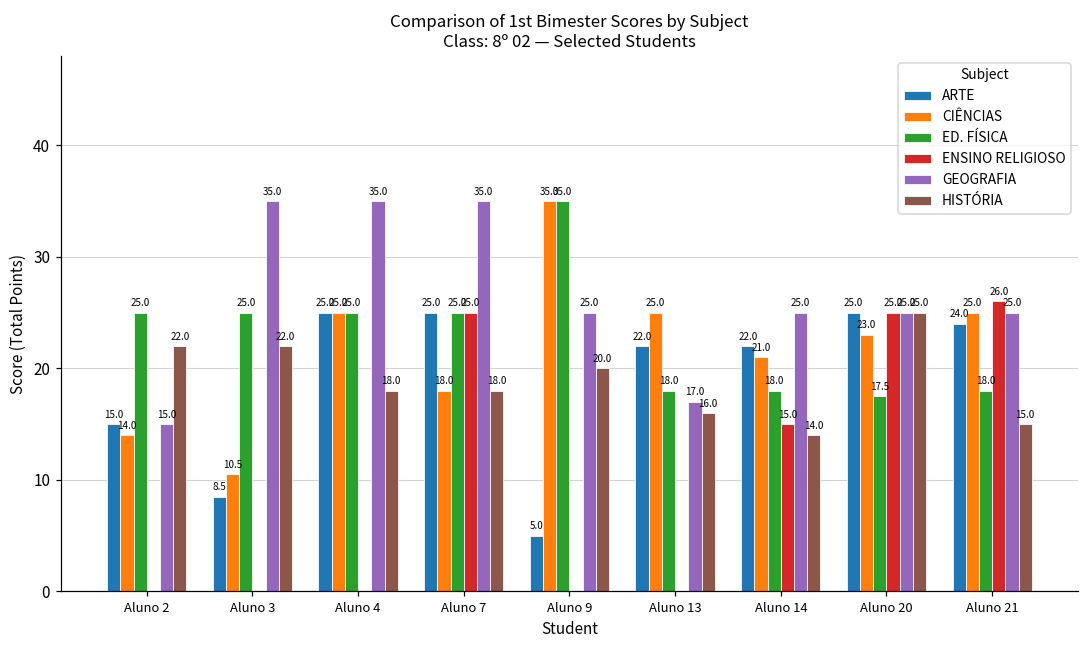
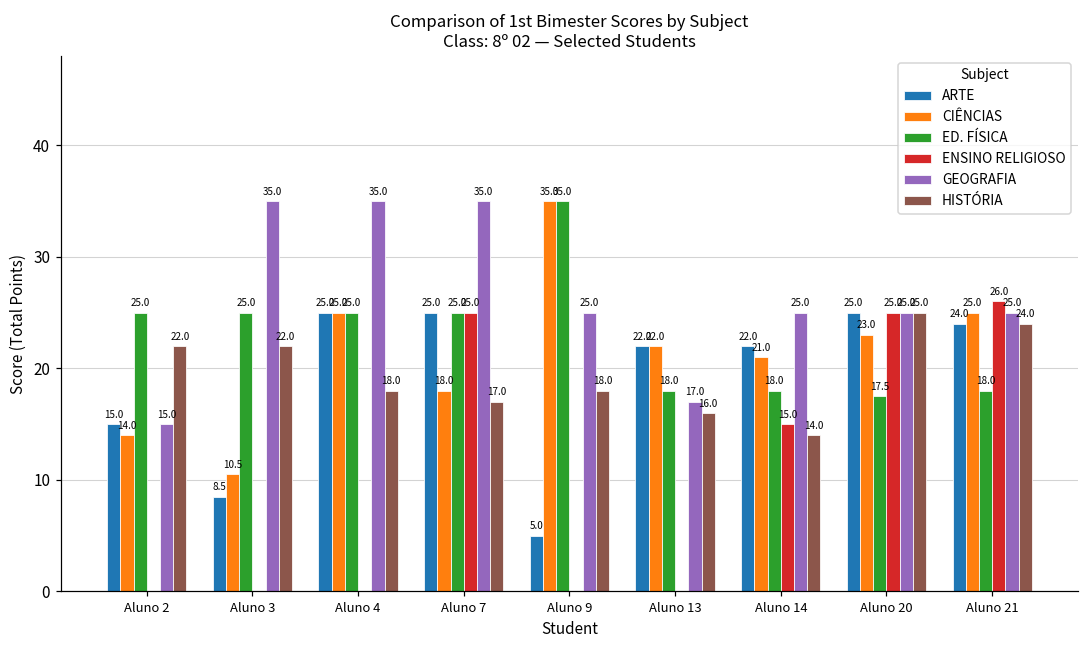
HISTÓRIA, Aluno 7: 18.0 -> 17.0
HISTÓRIA, Aluno 9: 20.0 -> 18.0
CIÊNCIAS, Aluno 13: 25.0 -> 22.0
HISTÓRIA, Aluno 21: 15.0 -> 24.0
